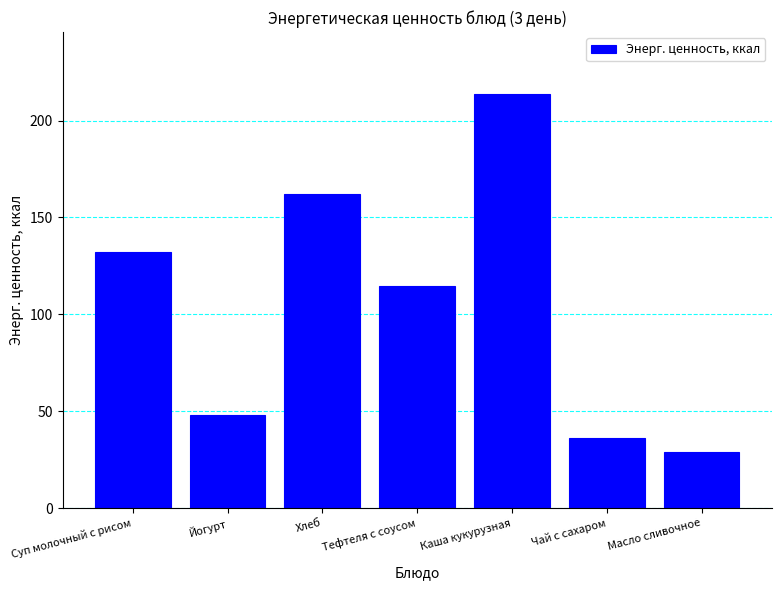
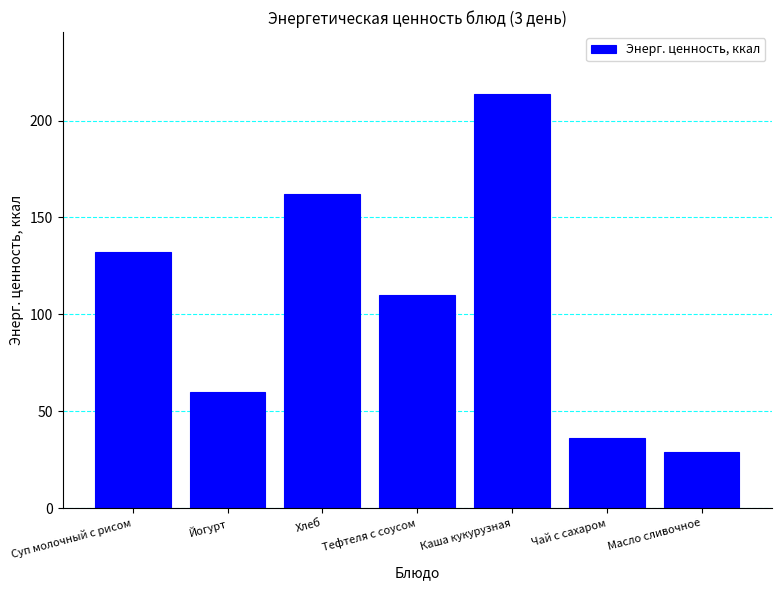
Йогурт: 48 -> 60
Тефтеля с соусом: 114 -> 110
